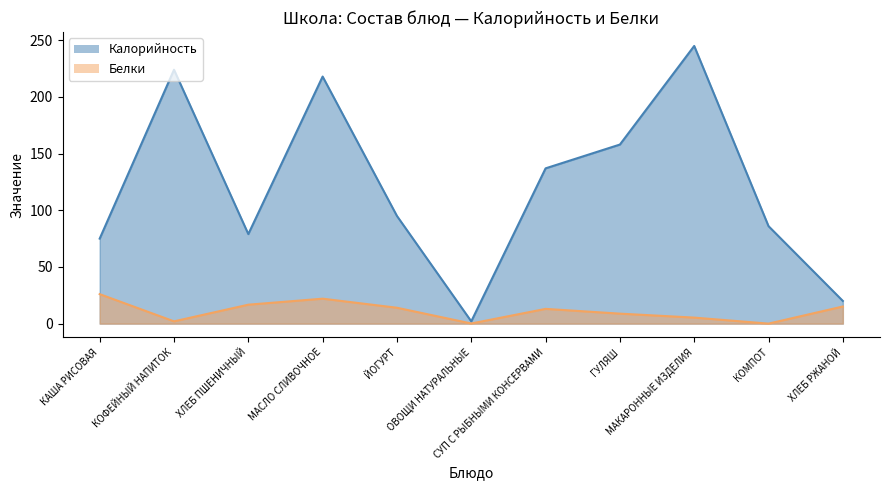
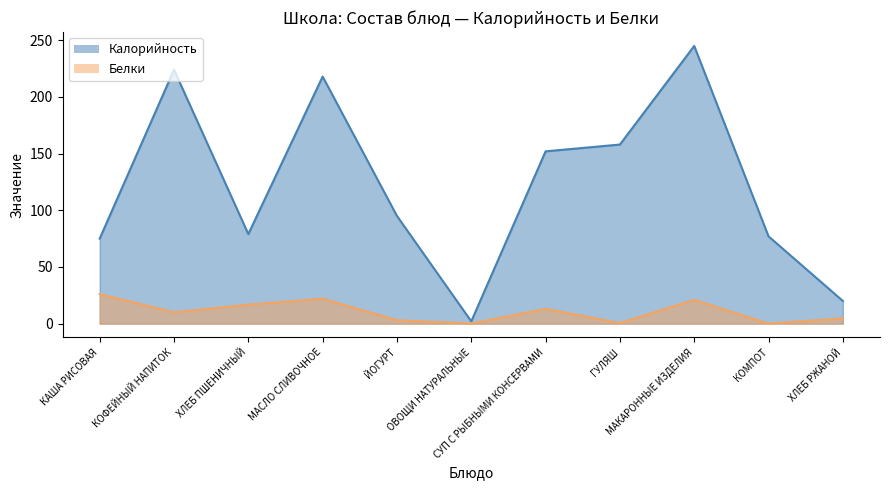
Белки, КОФЕЙНЫЙ НАПИТОК: 2 -> 10
Белки, ЙОГУРТ: 14 -> 3
Калорийность, СУП С РЫБНЫМИ КОНСЕРВАМИ: 137 -> 152
Белки, ГУЛЯШ: 9 -> 1
Белки, МАКАРОННЫЕ ИЗДЕЛИЯ: 5 -> 21
Калорийность, КОМПОТ: 86 -> 77
Белки, ХЛЕБ РЖАНОЙ: 15 -> 5
